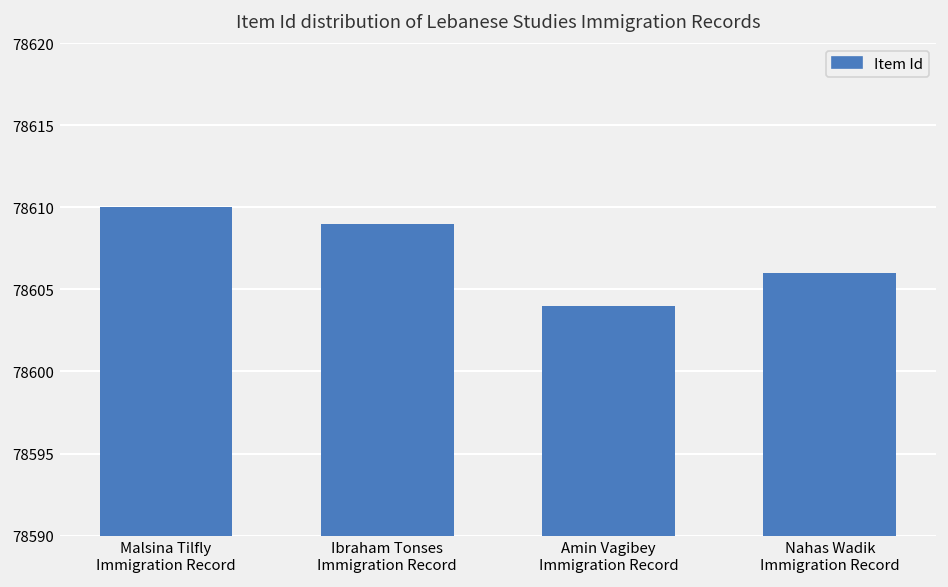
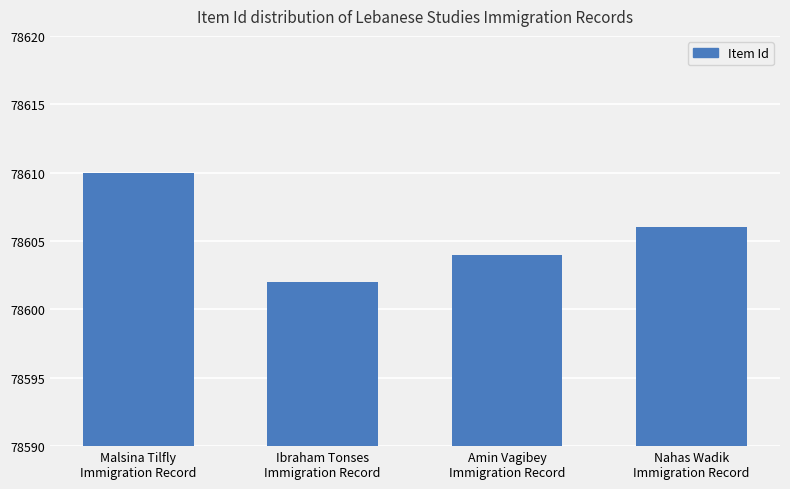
Ibraham Tonses Immigration Record: 78609 -> 78602
